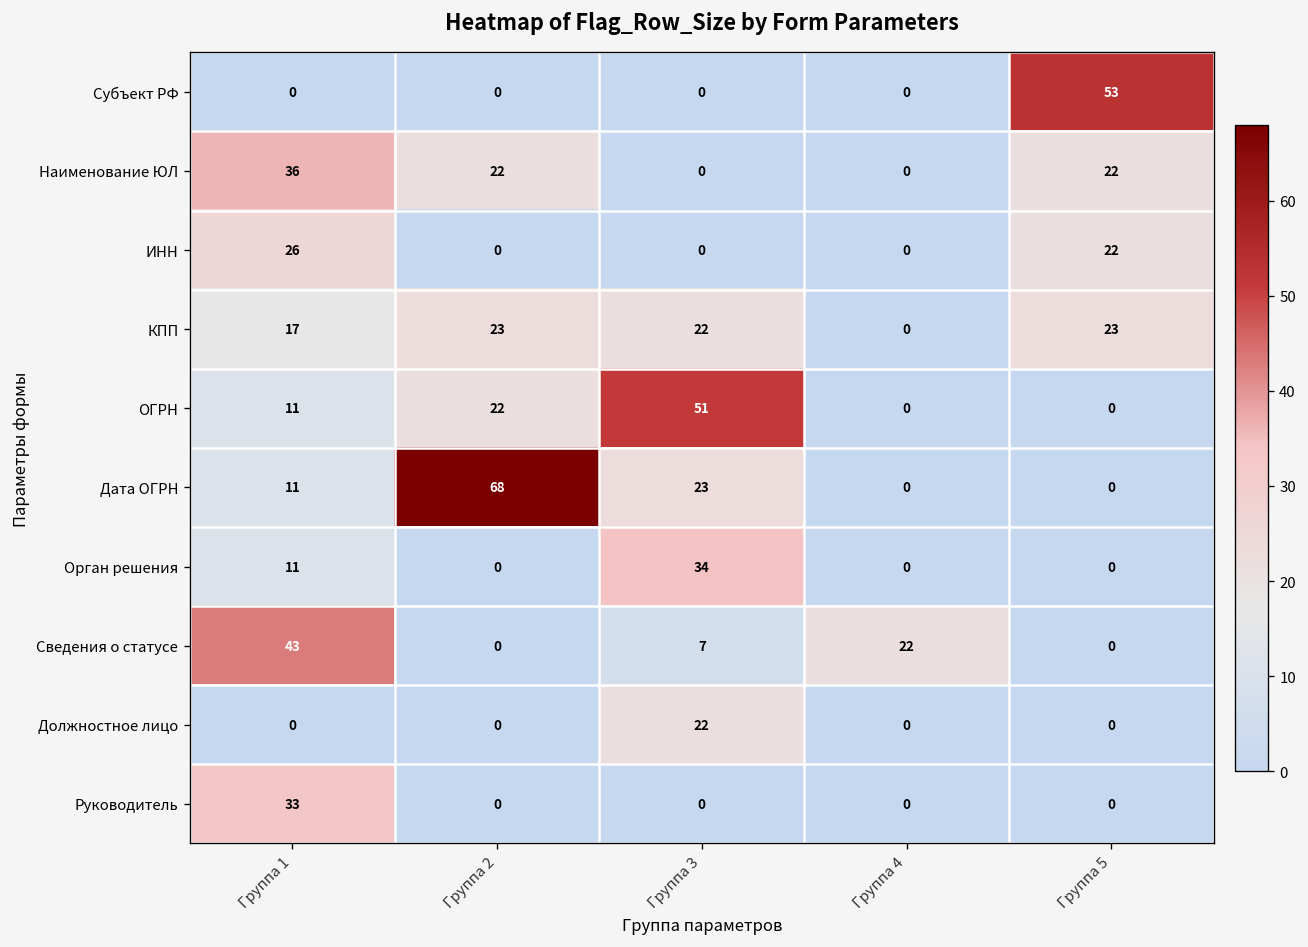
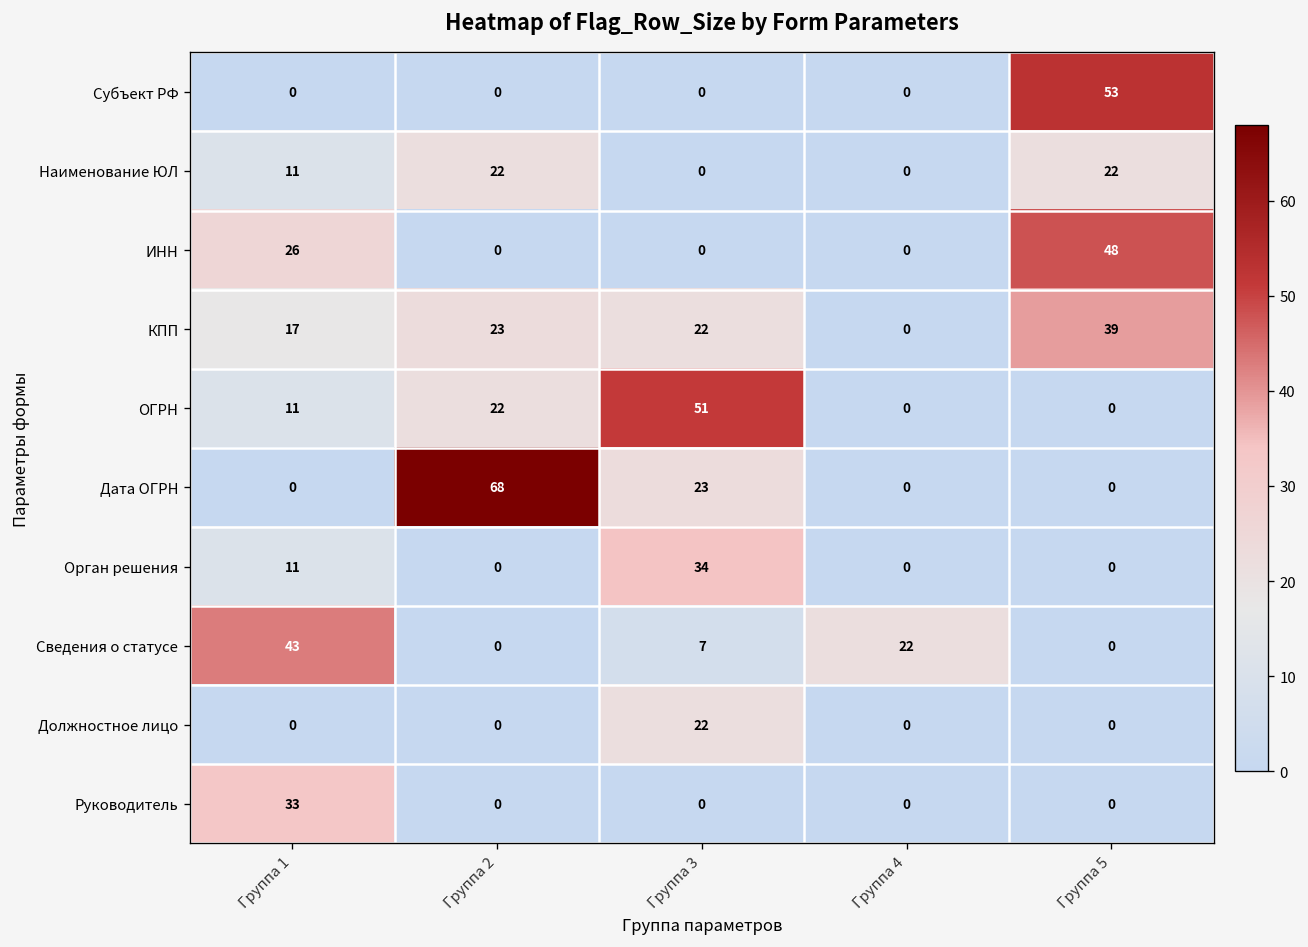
Наименование ЮЛ, Группа 1: 36 -> 11
ИНН, Группа 5: 22 -> 48
КПП, Группа 5: 23 -> 39
Дата ОГРН, Группа 1: 11 -> 0
